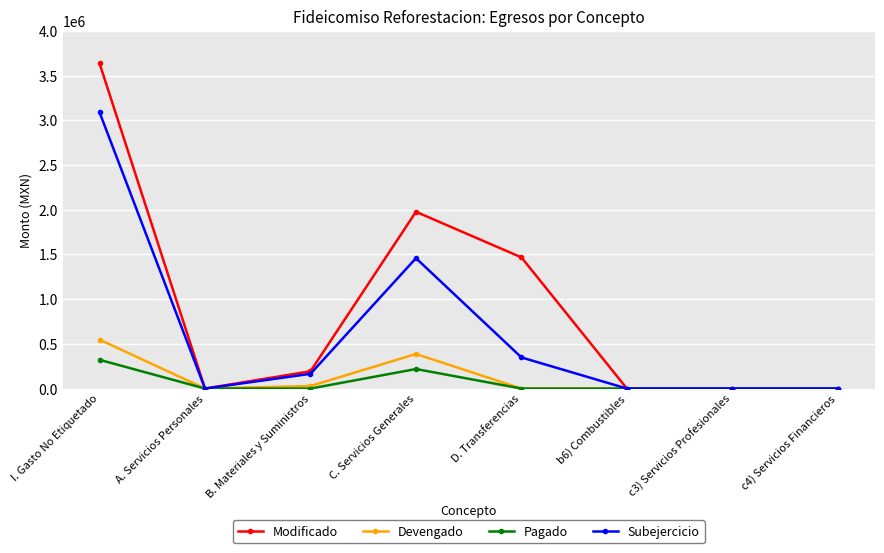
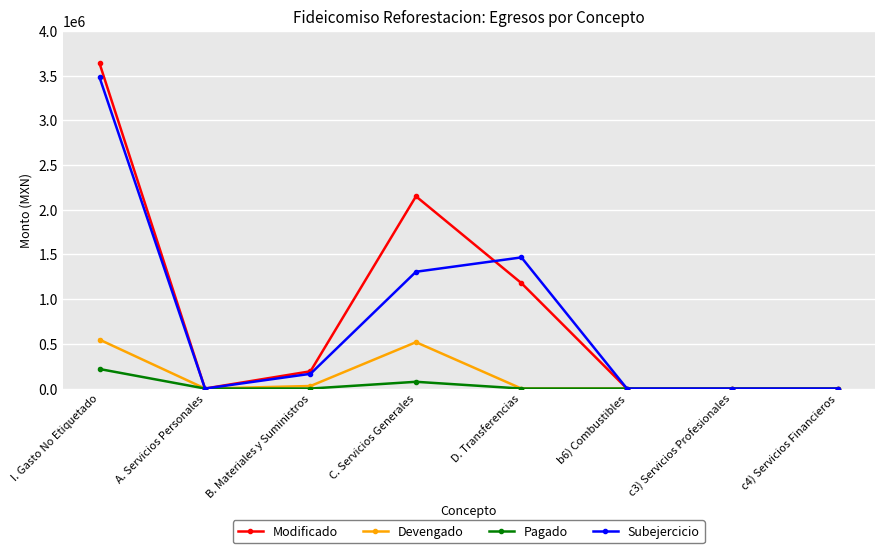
Pagado, I. Gasto No Etiquetado: 300000 -> 200000
Subejercicio, I. Gasto No Etiquetado: 3100000 -> 3500000
Modificado, C. Servicios Generales: 2000000 -> 2100000
Devengado, C. Servicios Generales: 400000 -> 500000
Pagado, C. Servicios Generales: 200000 -> 100000
Subejercicio, C. Servicios Generales: 1500000 -> 1300000
Modificado, D. Transferencias: 1500000 -> 1200000
Subejercicio, D. Transferencias: 300000 -> 1500000
